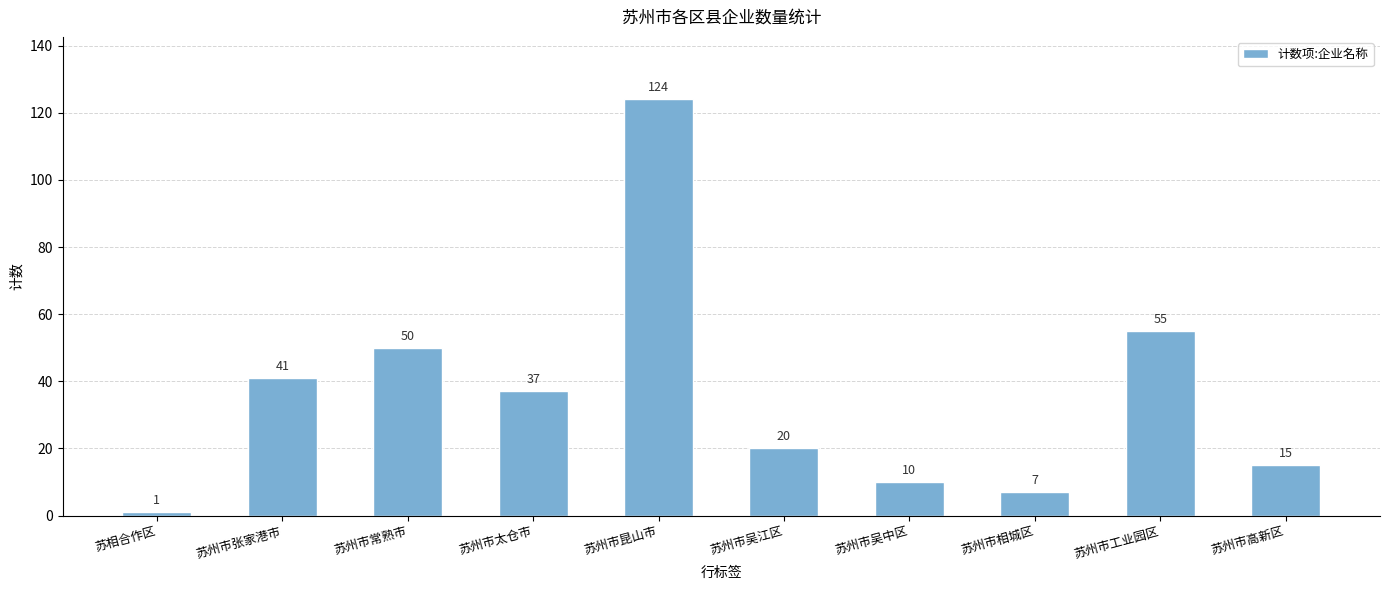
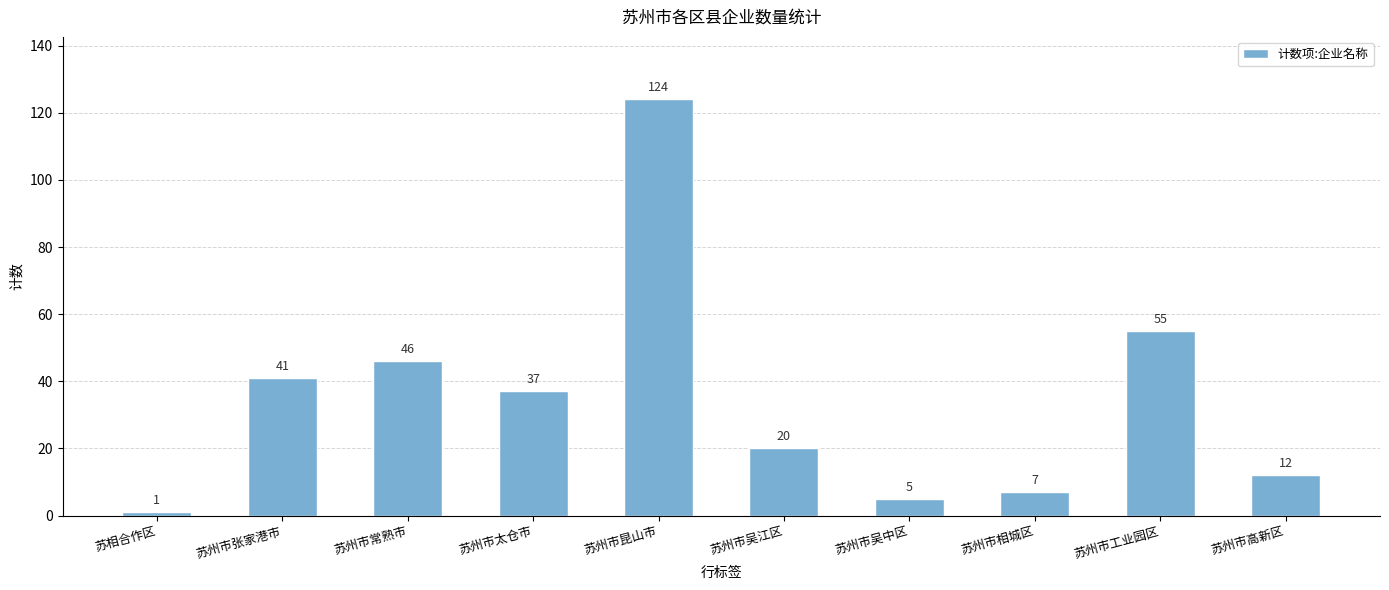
苏州市常熟市: 50 -> 46
苏州市吴中区: 10 -> 5
苏州市高新区: 15 -> 12
